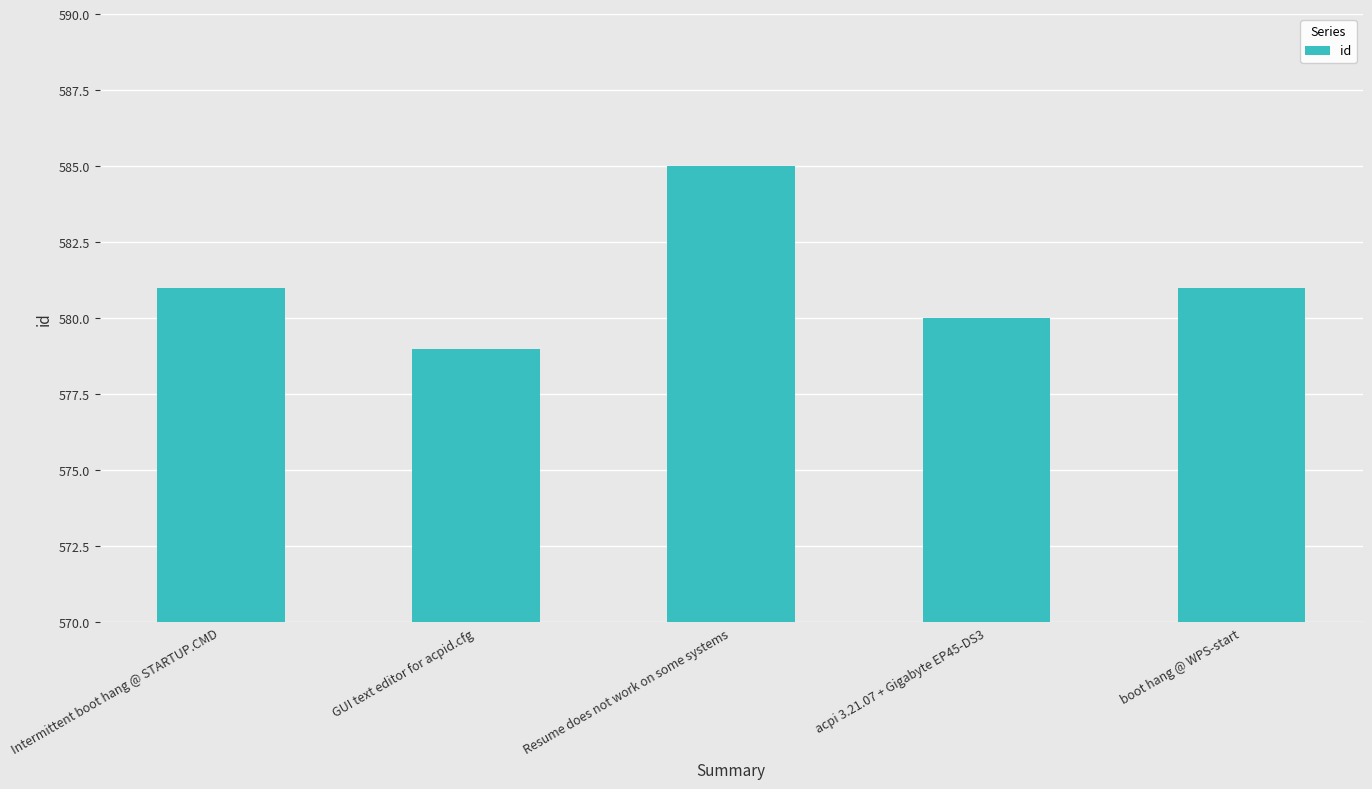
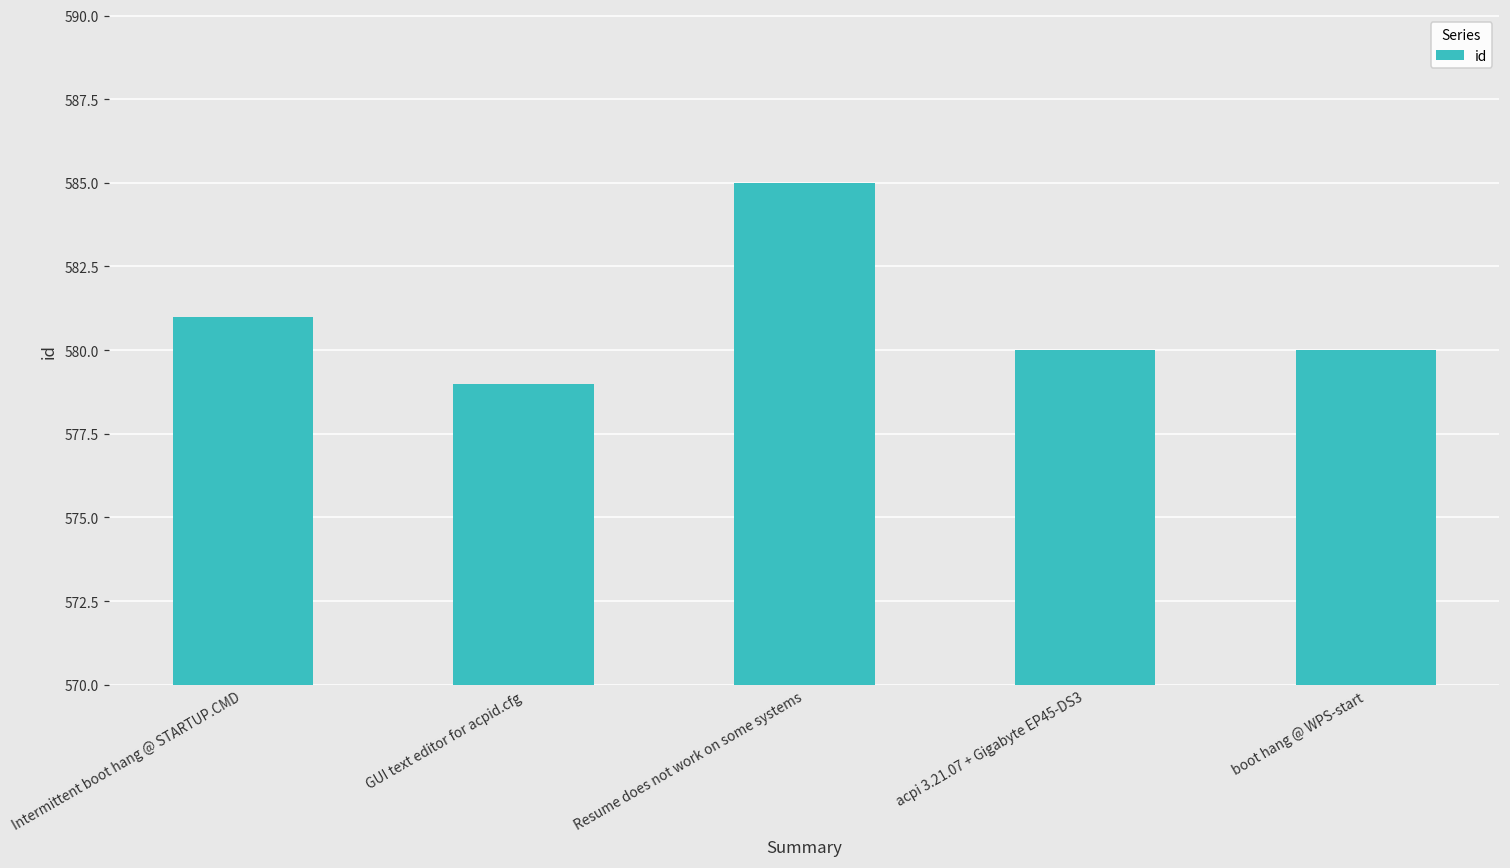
boot hang @ WPS-start: 581 -> 580
